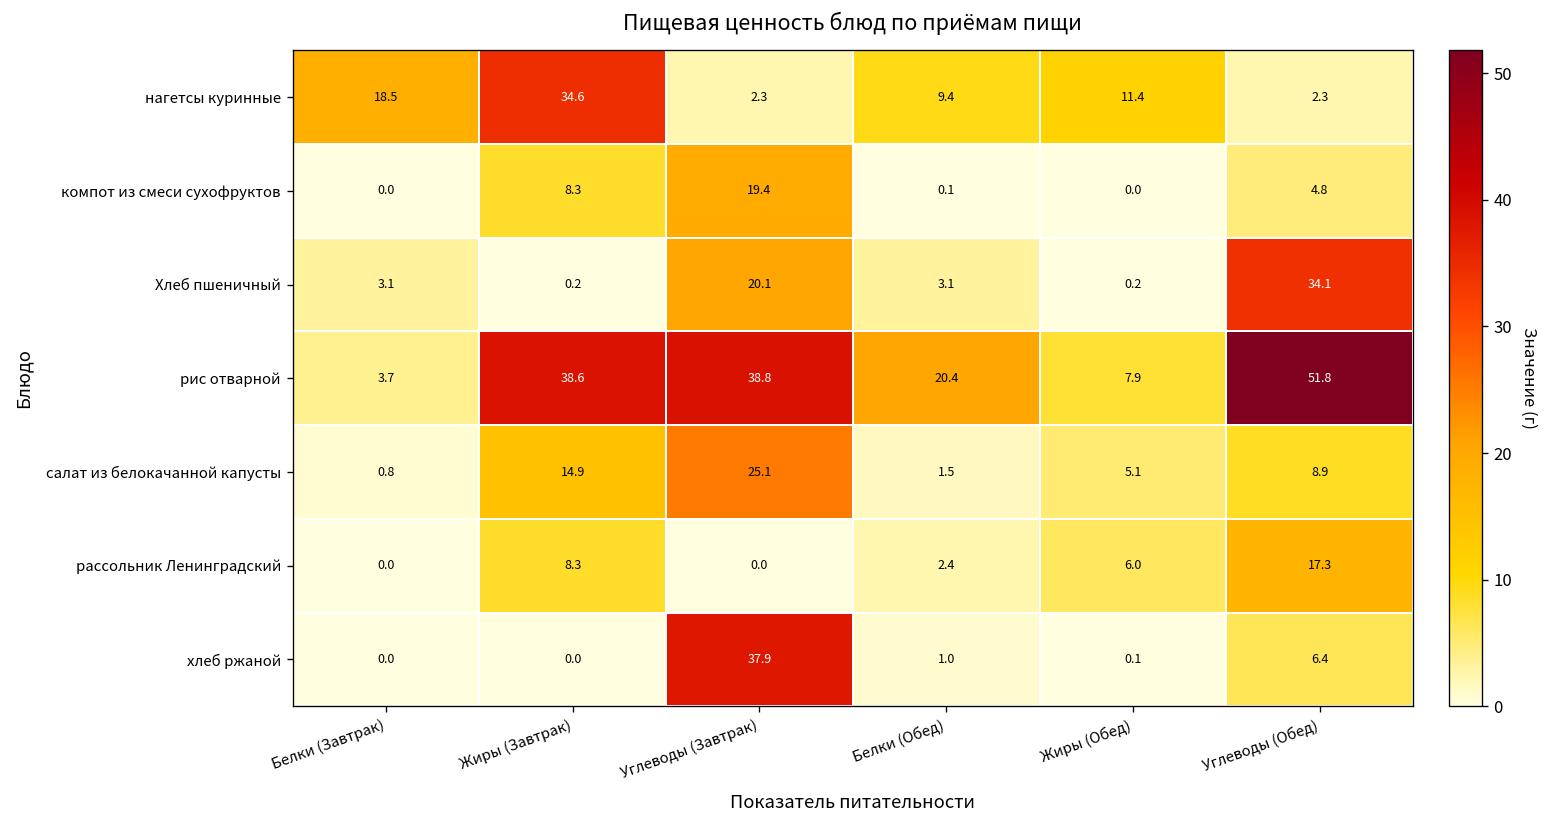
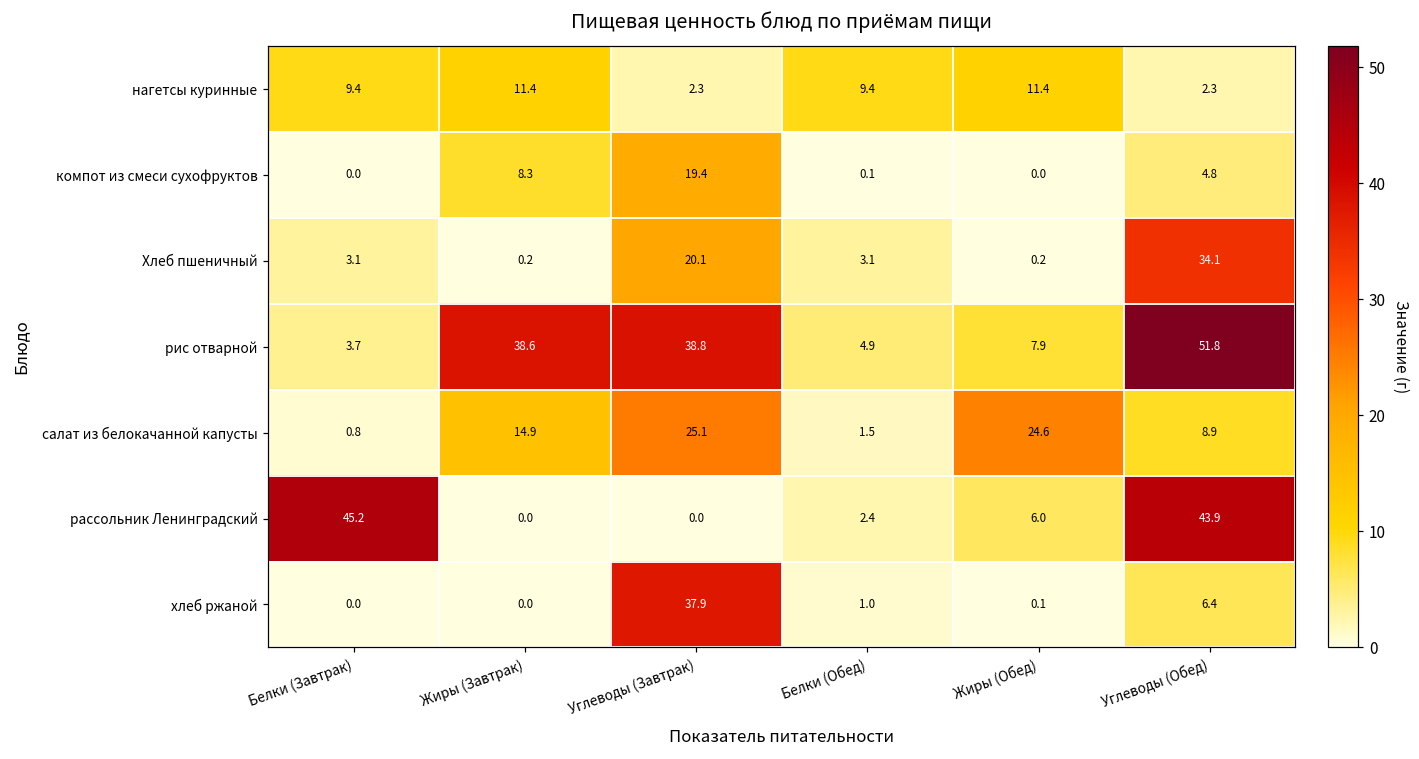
нагетсы куринные, Белки (Завтрак): 18.5 -> 9.4
нагетсы куринные, Жиры (Завтрак): 34.6 -> 11.4
рис отварной, Белки (Обед): 20.4 -> 4.9
салат из белокачанной капусты, Жиры (Обед): 5.1 -> 24.6
рассольник Ленинградский, Белки (Завтрак): 0.0 -> 45.2
рассольник Ленинградский, Жиры (Завтрак): 8.3 -> 0.0
рассольник Ленинградский, Углеводы (Обед): 17.3 -> 43.9
